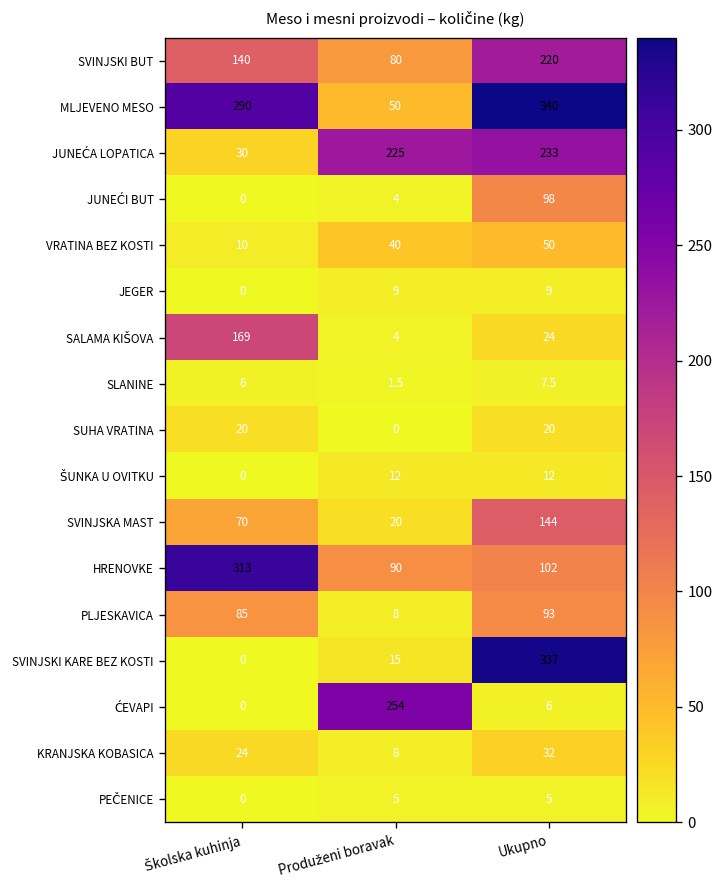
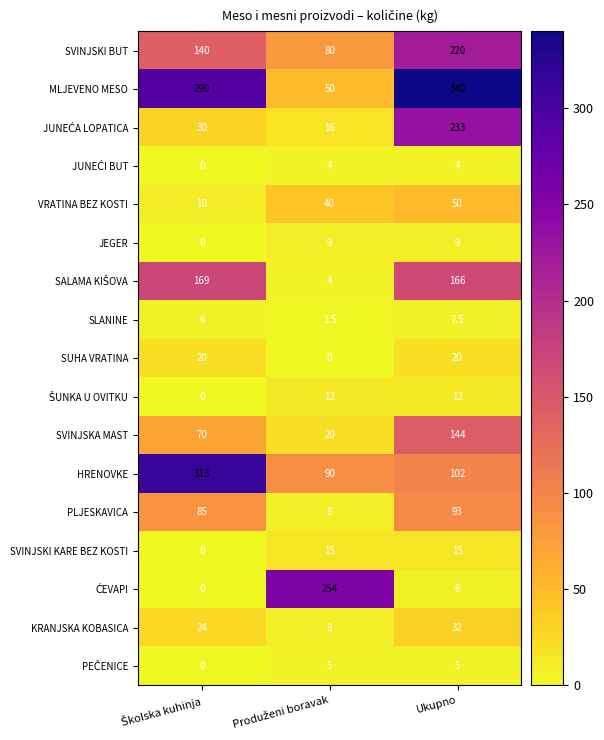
JUNEĆA LOPATICA, Produženi boravak: 225 -> 16
JUNEĆI BUT, Ukupno: 98 -> 4
SALAMA KIŠOVA, Ukupno: 24 -> 166
SVINJSKI KARE BEZ KOSTI, Ukupno: 337 -> 15
